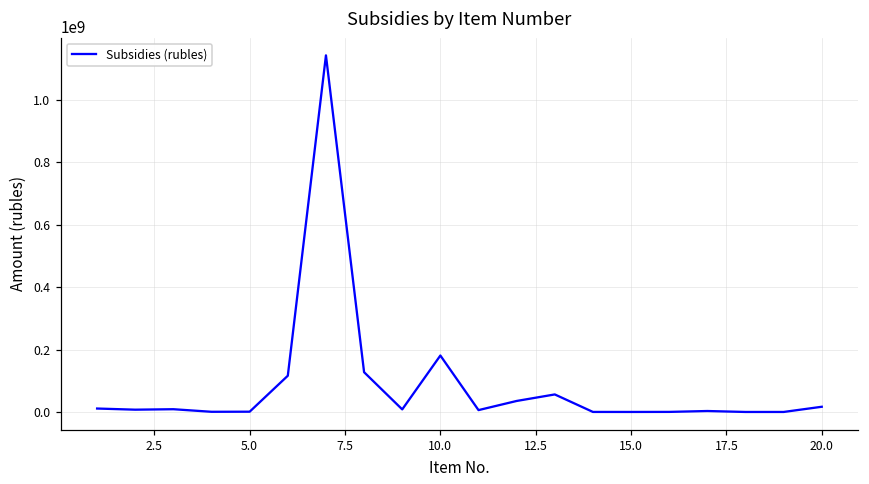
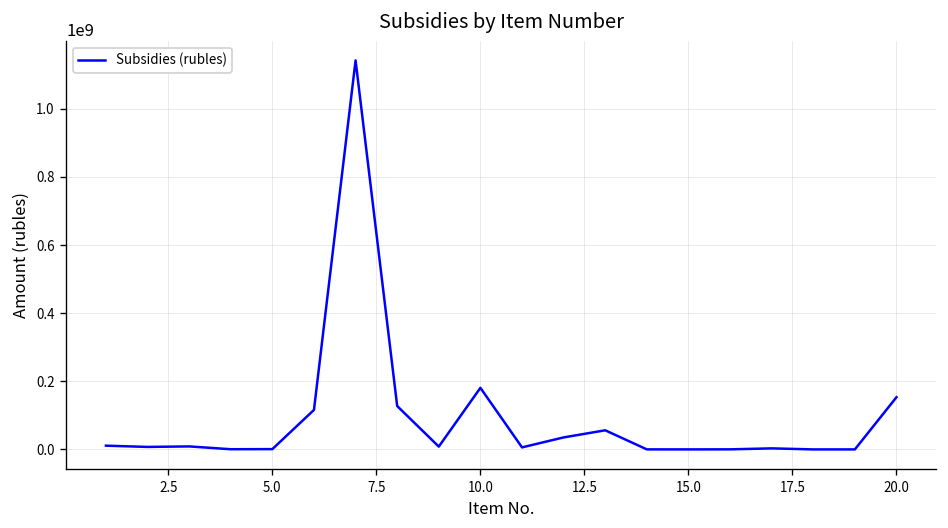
20.0: 20000000 -> 150000000
